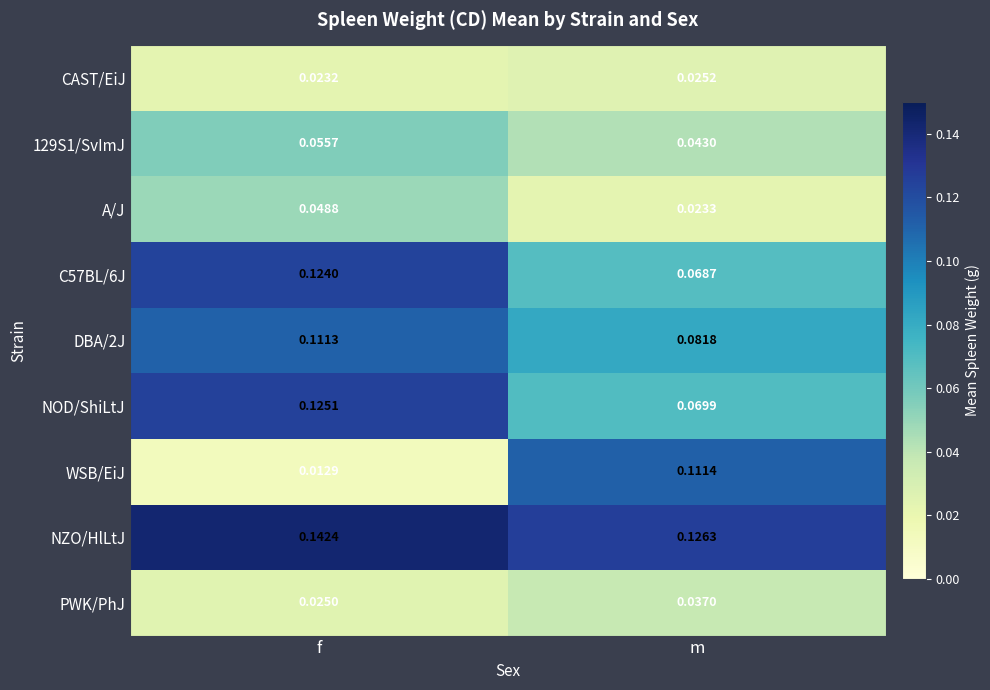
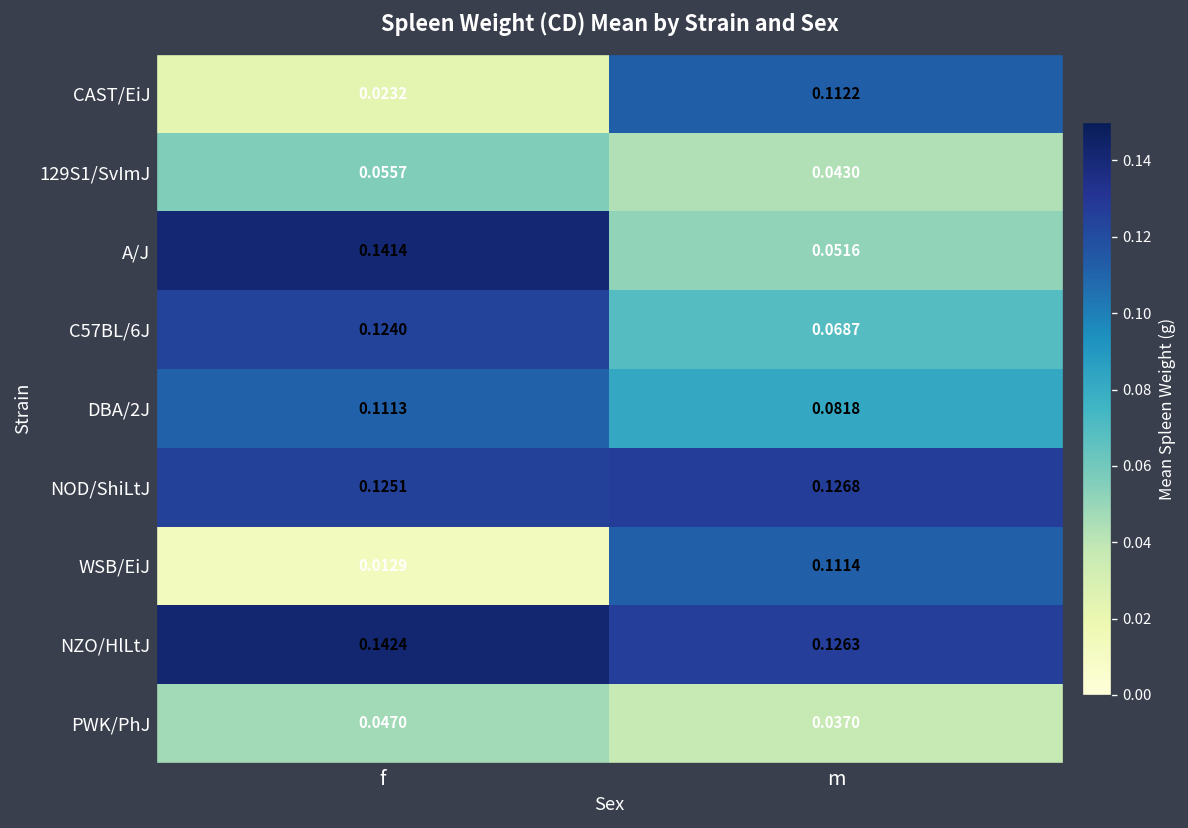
CAST/EiJ, m: 0.0252 -> 0.1122
A/J, f: 0.0488 -> 0.1414
A/J, m: 0.0233 -> 0.0516
NOD/ShiLtJ, m: 0.0699 -> 0.1268
PWK/PhJ, f: 0.0250 -> 0.0470
